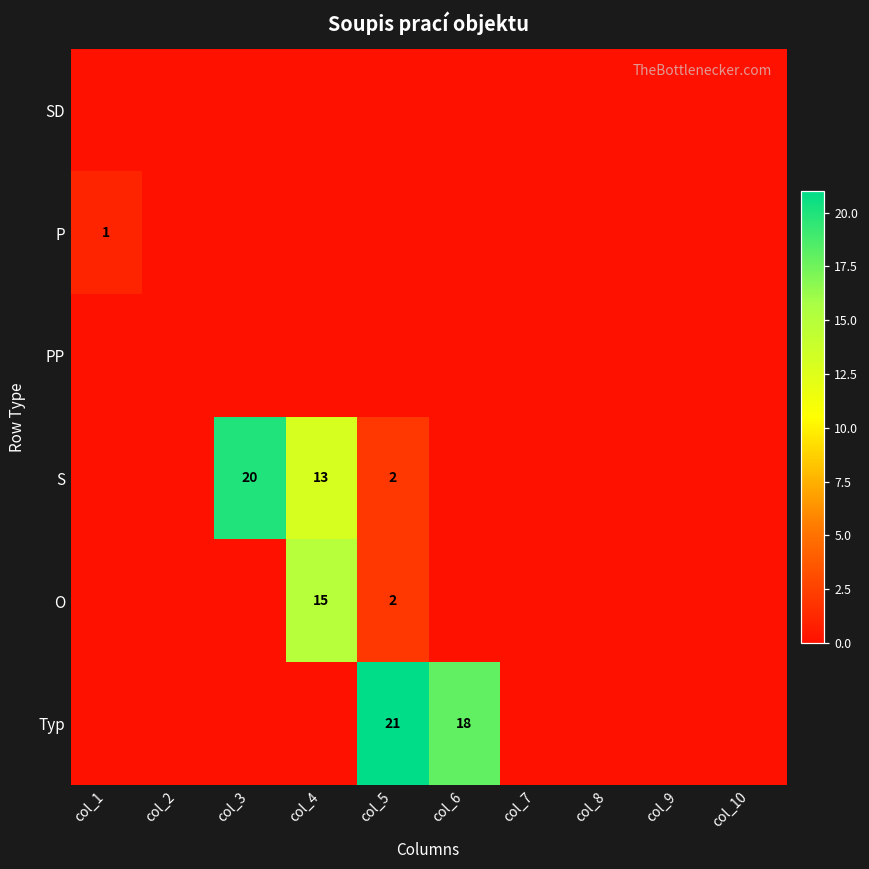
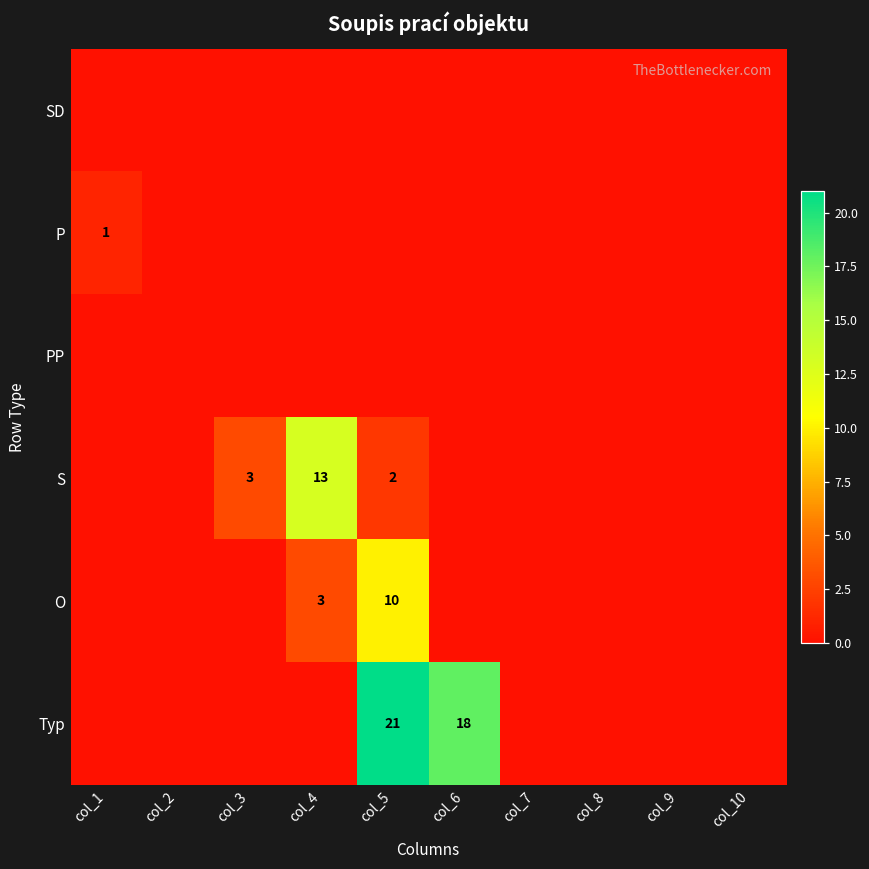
S, col_3: 20 -> 3
O, col_4: 15 -> 3
O, col_5: 2 -> 10
